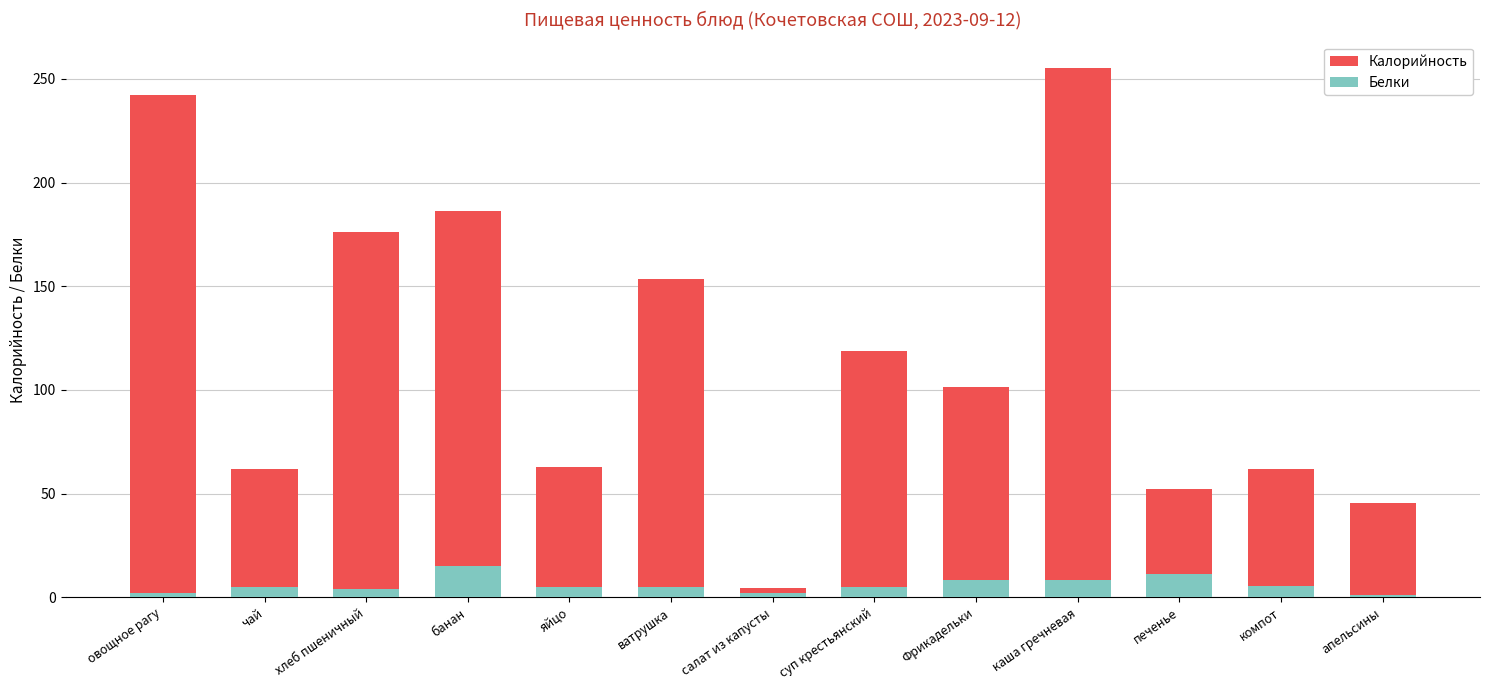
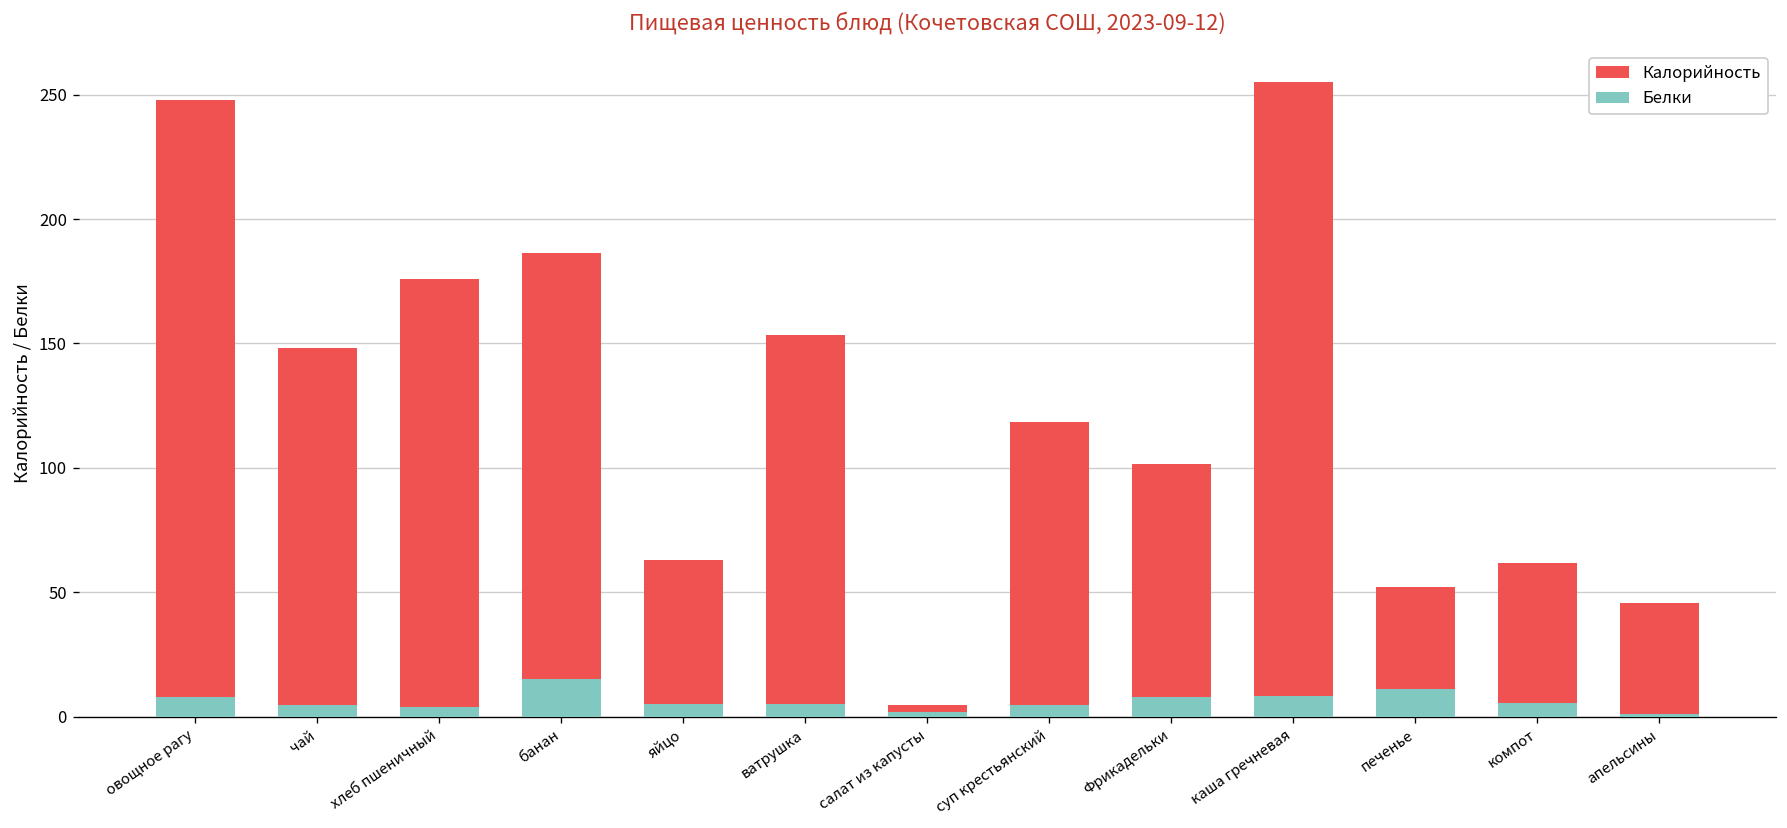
Калорийность, овощное рагу: 242 -> 248
Белки, овощное рагу: 2 -> 8
Калорийность, чай: 62 -> 148
